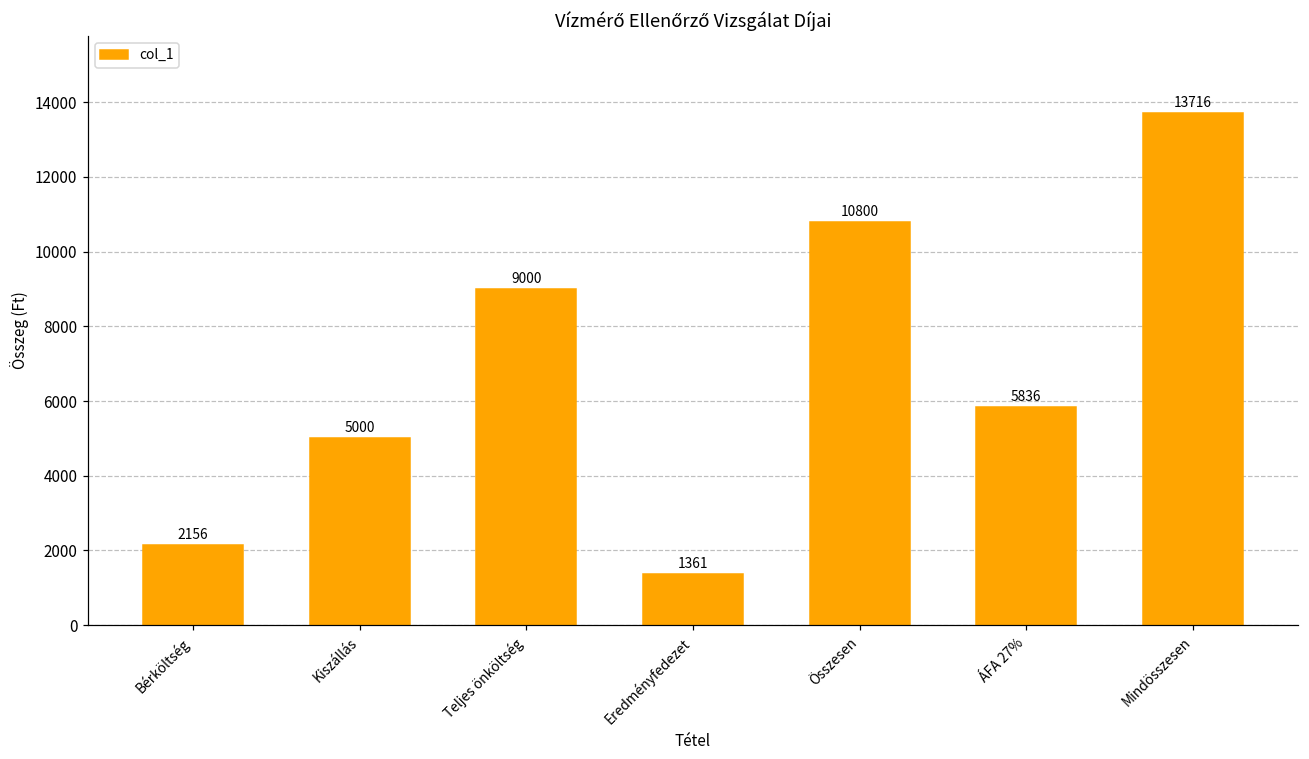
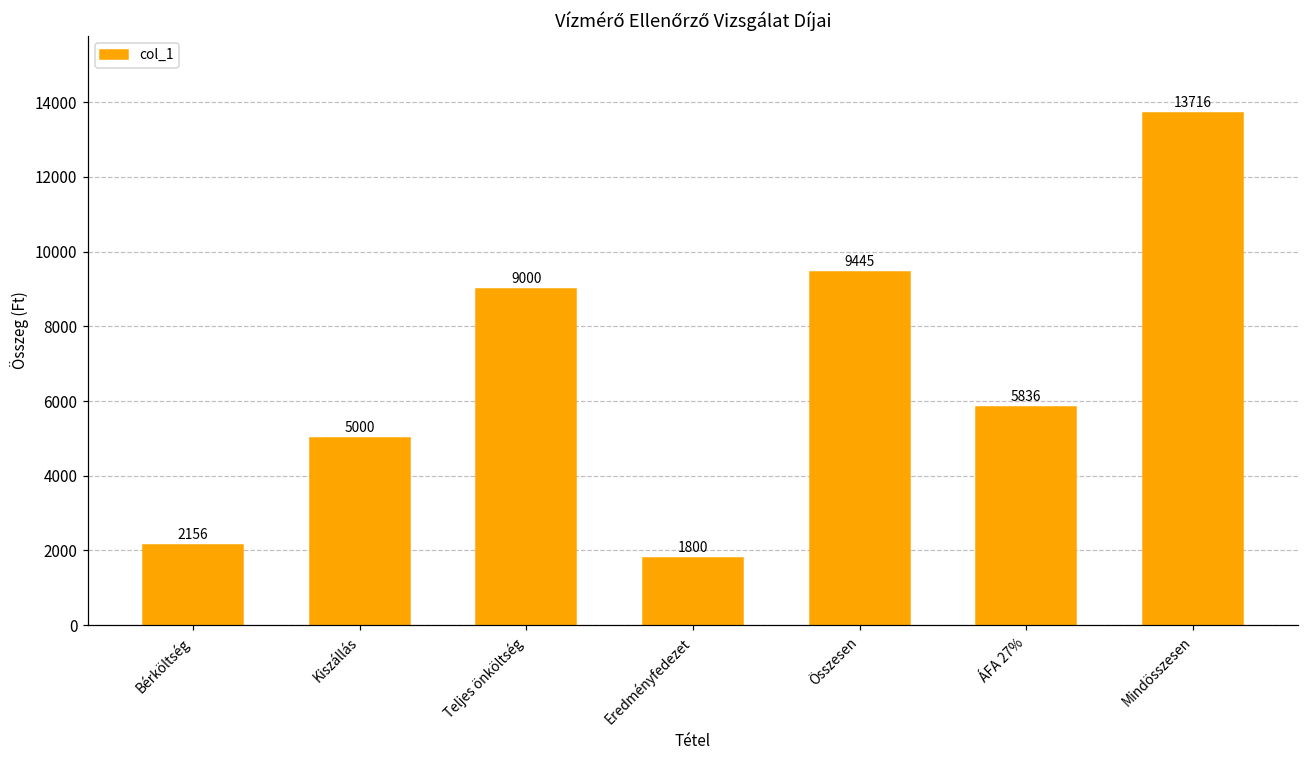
Eredményfedezet: 1361 -> 1800
Összesen: 10800 -> 9445
